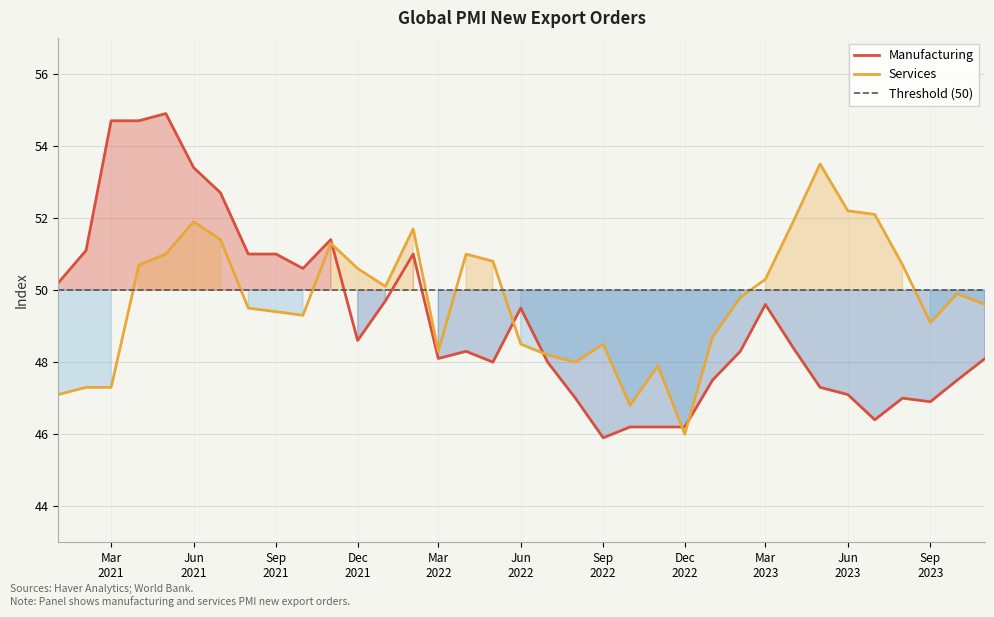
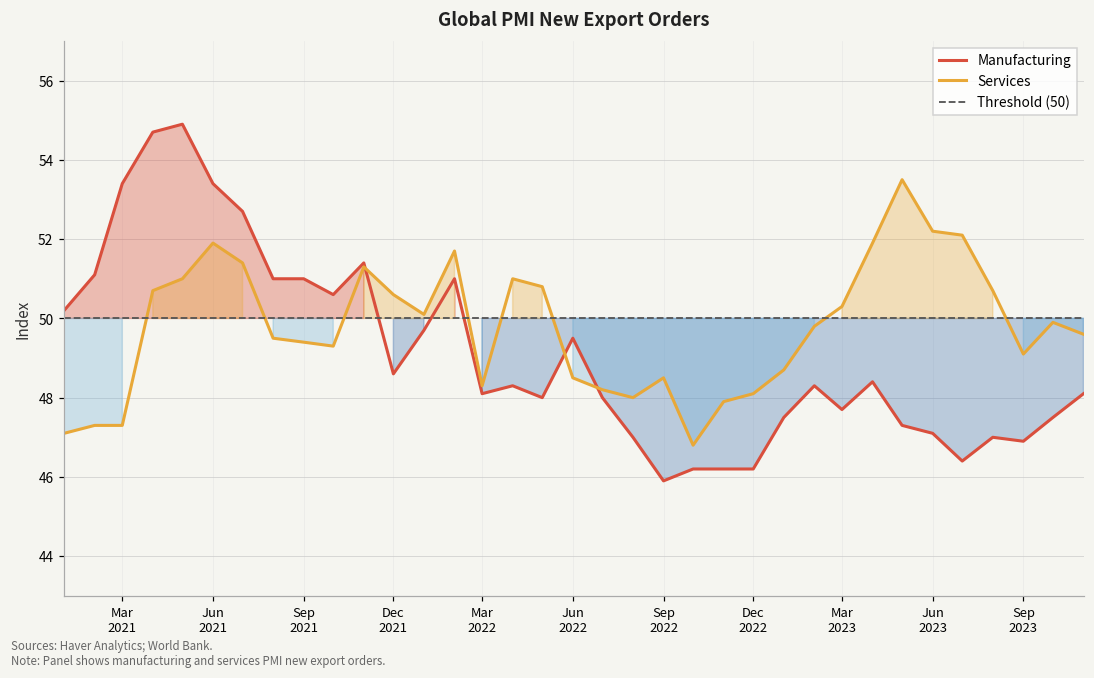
Manufacturing, Mar 2021: 54.7 -> 53.4
Services, Dec 2022: 46.0 -> 48.1
Manufacturing, Mar 2023: 49.6 -> 47.7
